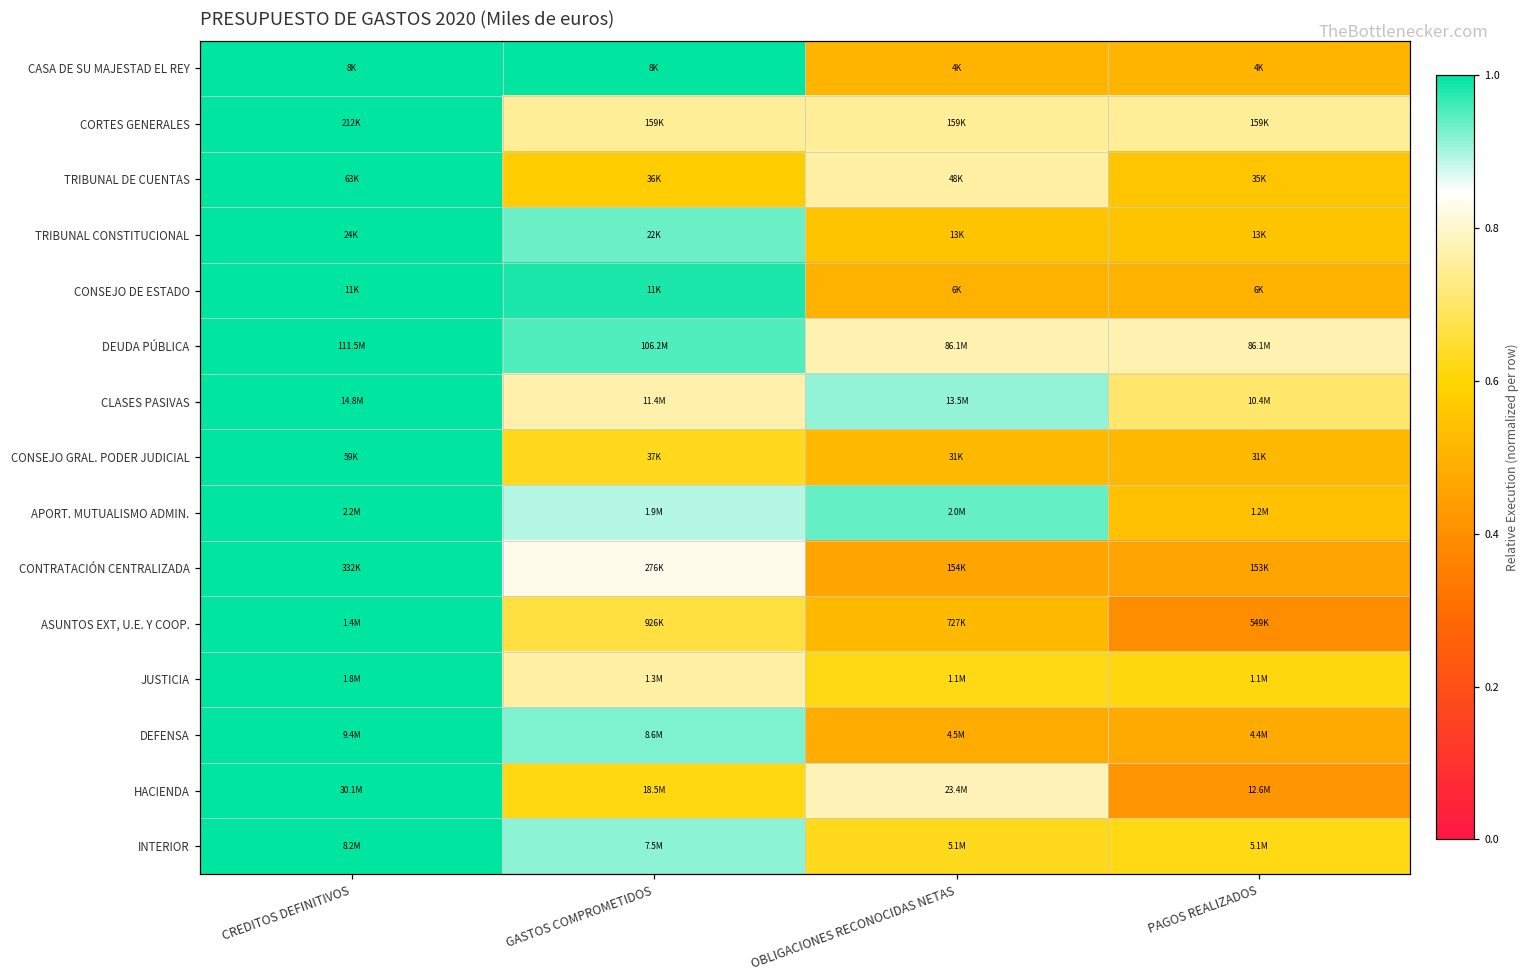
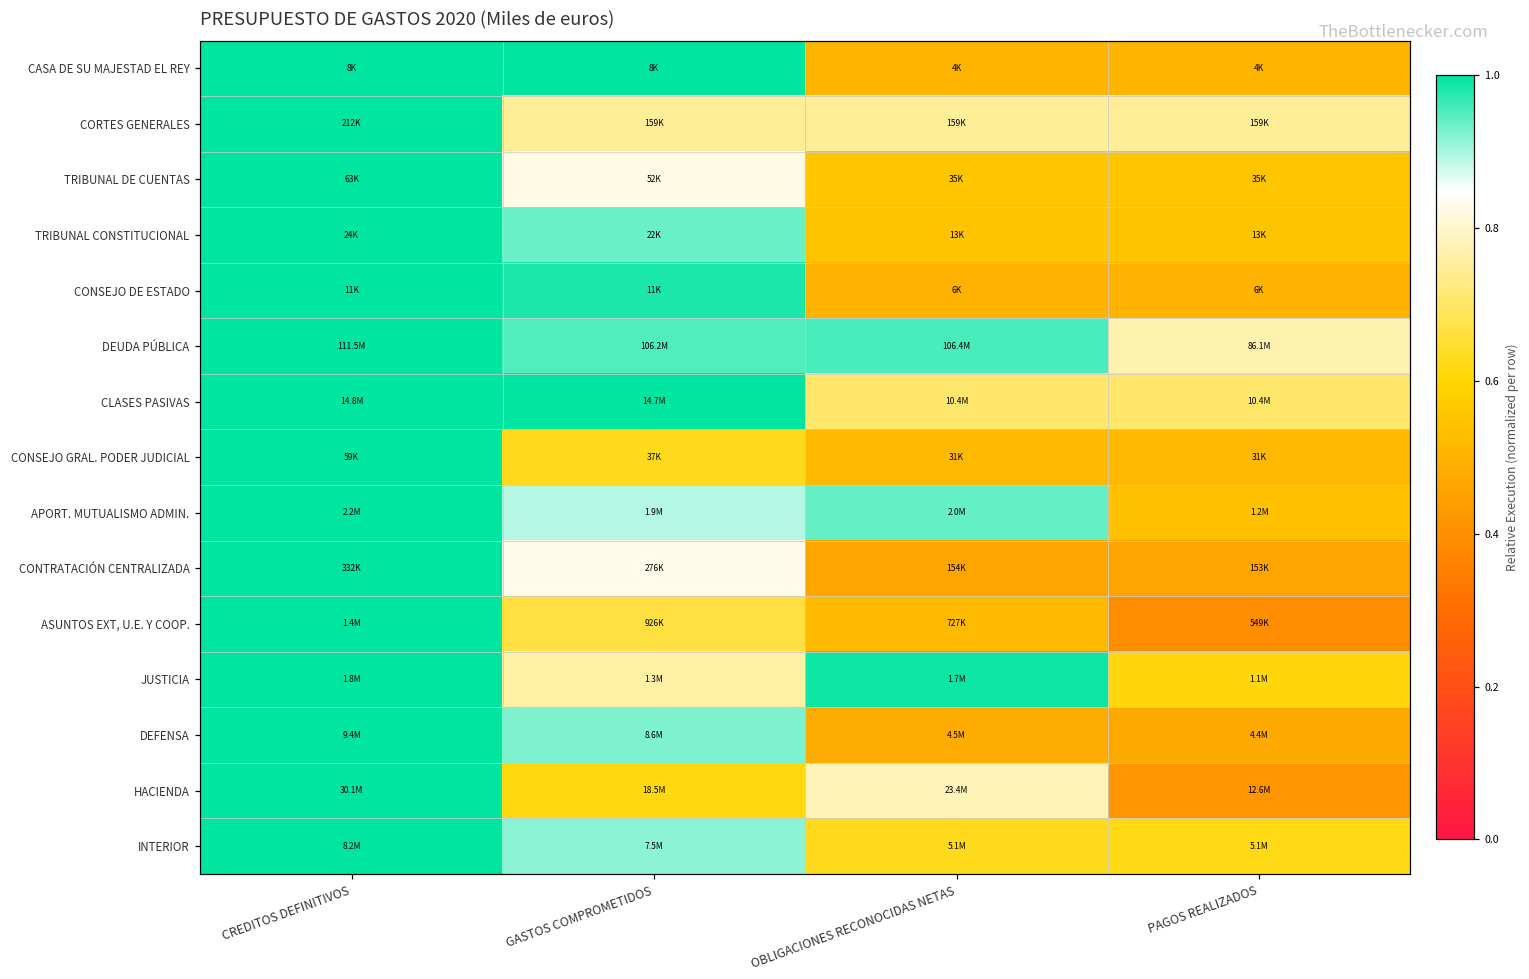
TRIBUNAL DE CUENTAS, GASTOS COMPROMETIDOS: 36K -> 52K
TRIBUNAL DE CUENTAS, OBLIGACIONES RECONOCIDAS NETAS: 48K -> 35K
DEUDA PÚBLICA, OBLIGACIONES RECONOCIDAS NETAS: 86.1M -> 106.4M
CLASES PASIVAS, GASTOS COMPROMETIDOS: 11.4M -> 14.7M
CLASES PASIVAS, OBLIGACIONES RECONOCIDAS NETAS: 13.5M -> 10.4M
JUSTICIA, OBLIGACIONES RECONOCIDAS NETAS: 1.1M -> 1.7M
